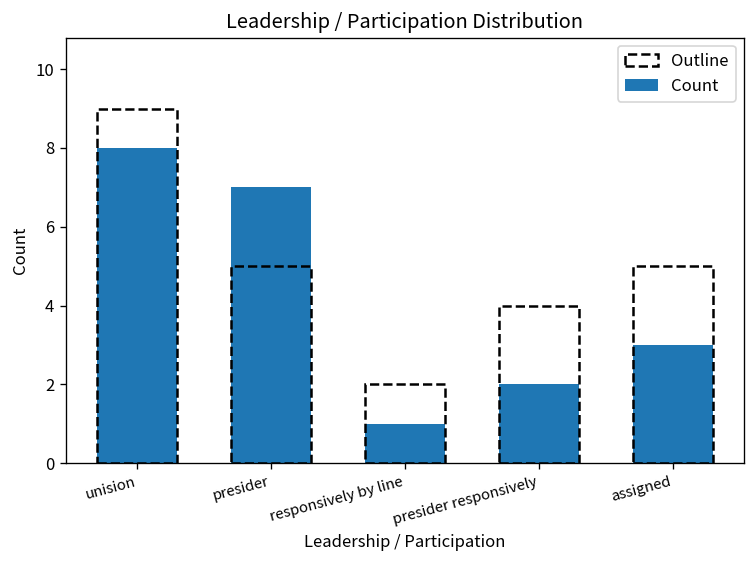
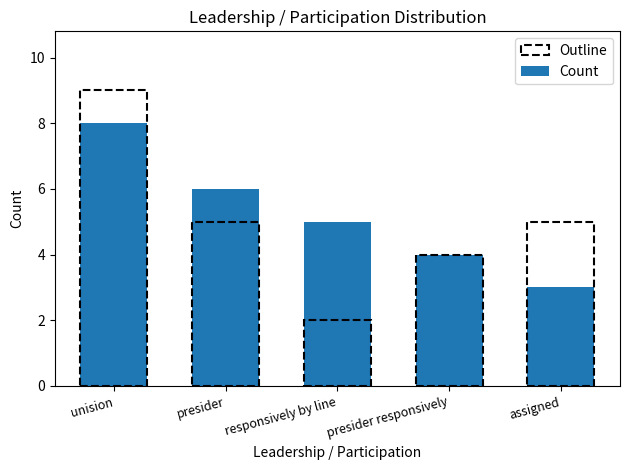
presider: 7 -> 6
responsively by line: 1 -> 5
presider responsively: 2 -> 4
